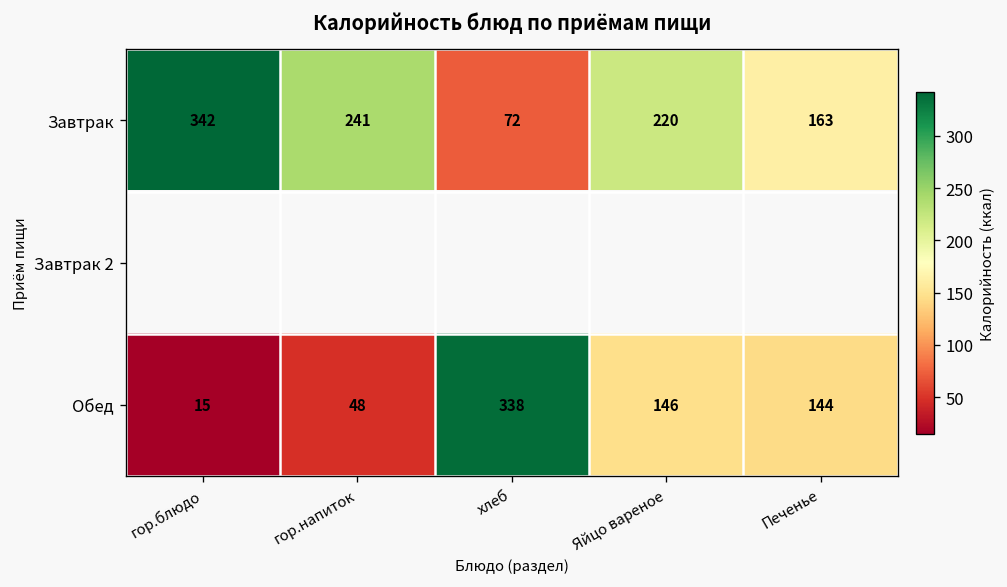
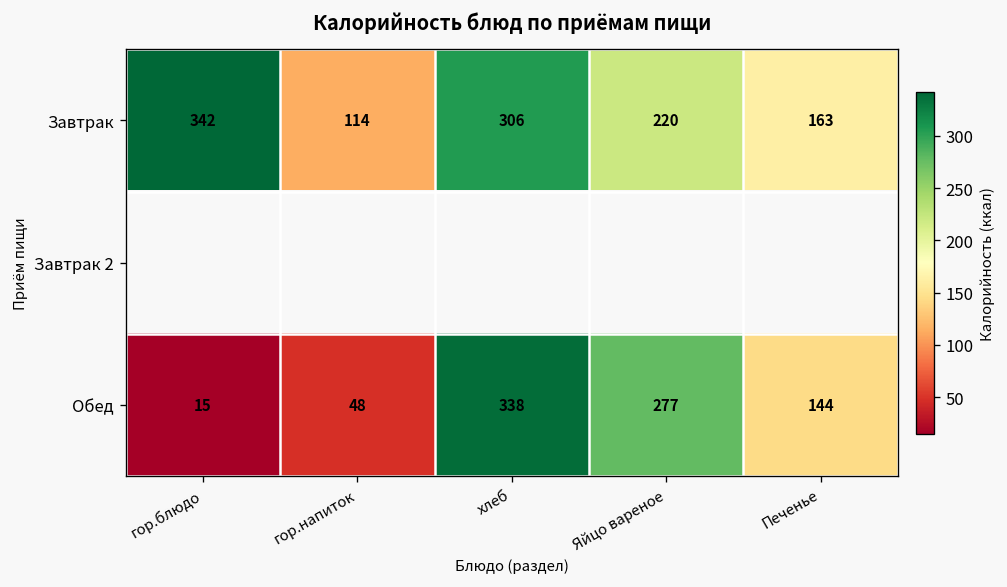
Завтрак, гор.напиток: 241 -> 114
Завтрак, хлеб: 72 -> 306
Обед, Яйцо вареное: 146 -> 277
